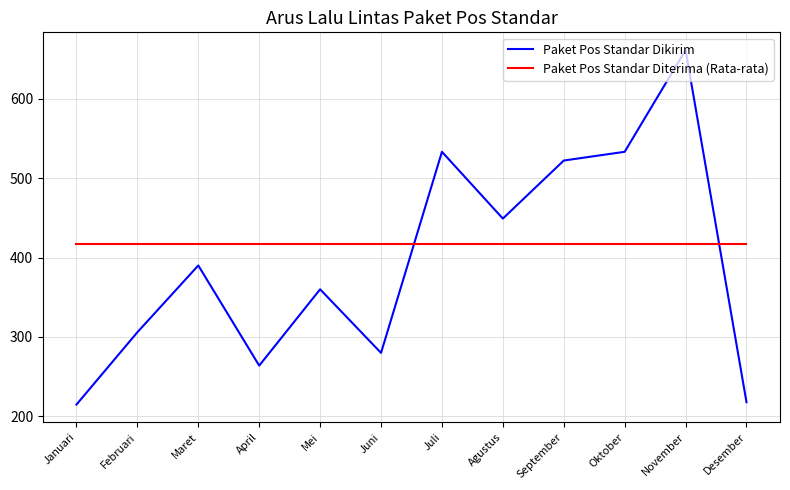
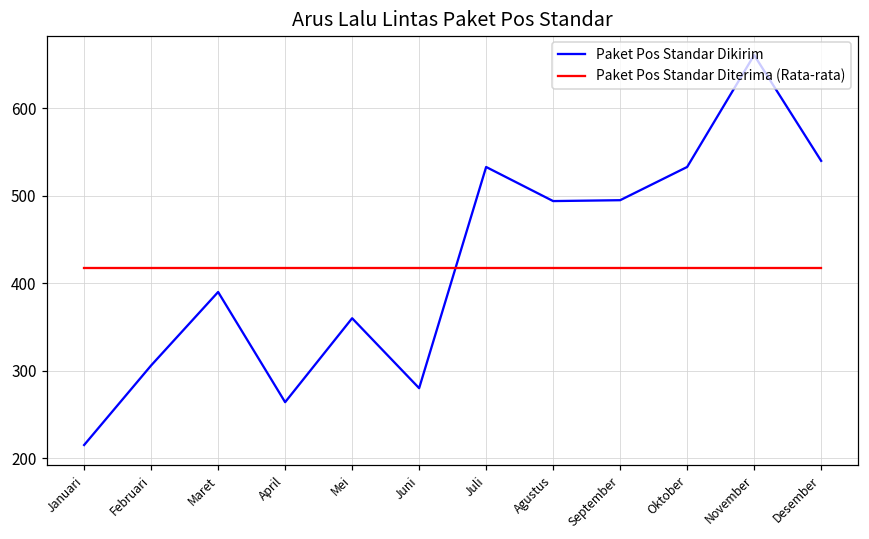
Paket Pos Standar Dikirim, Agustus: 450 -> 490
Paket Pos Standar Dikirim, September: 520 -> 500
Paket Pos Standar Dikirim, Desember: 220 -> 540
